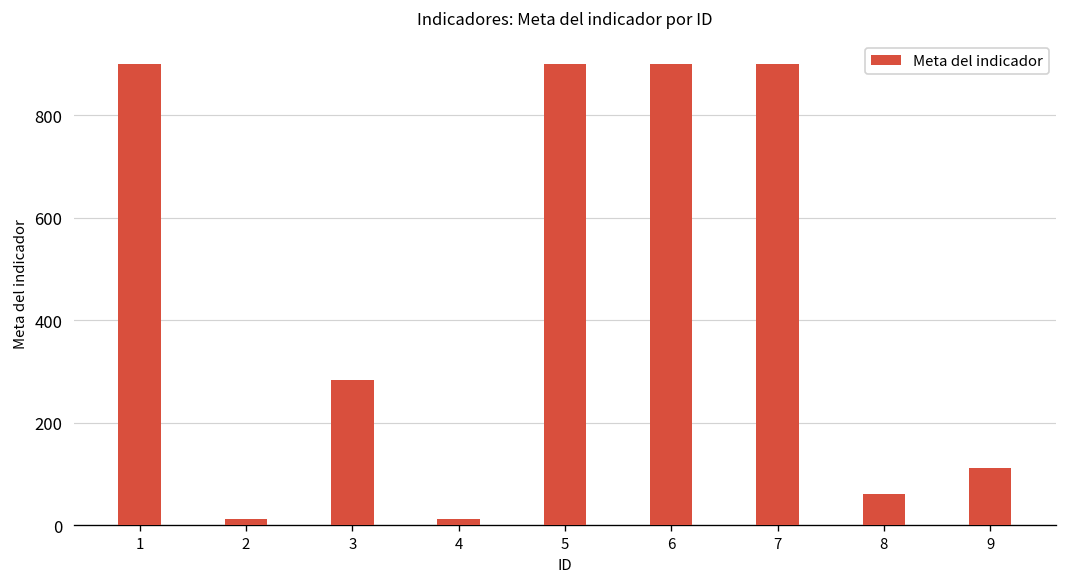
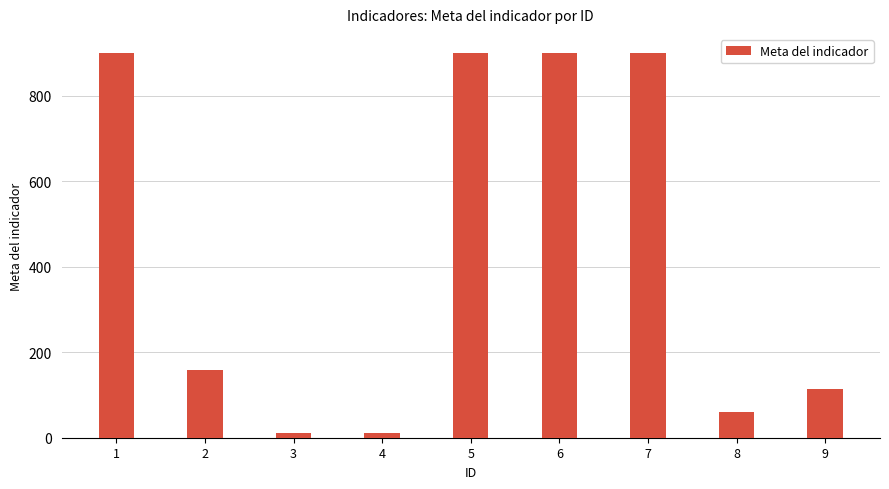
2: 10 -> 160
3: 280 -> 10
